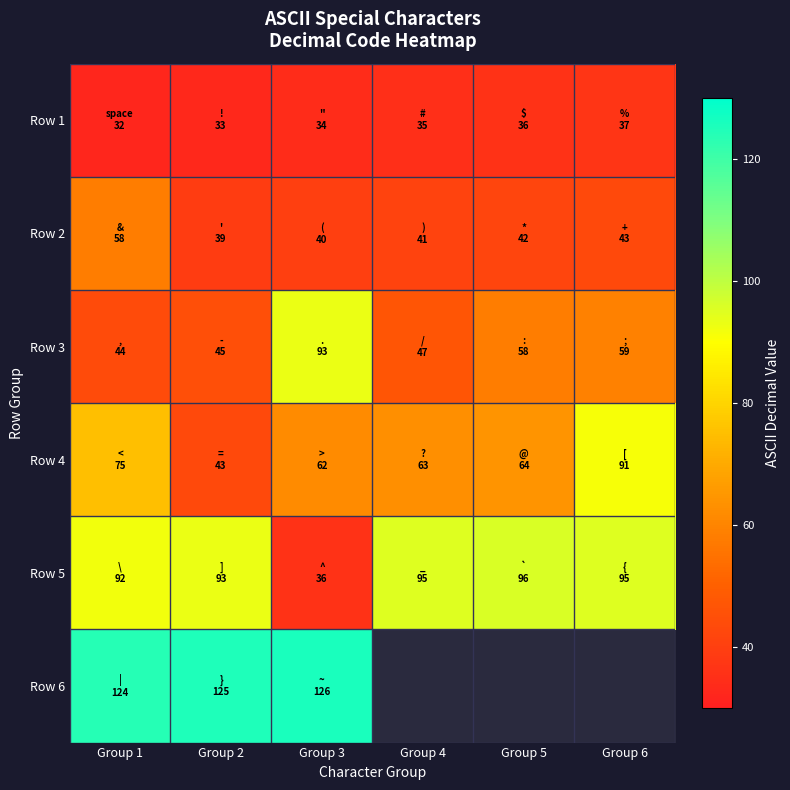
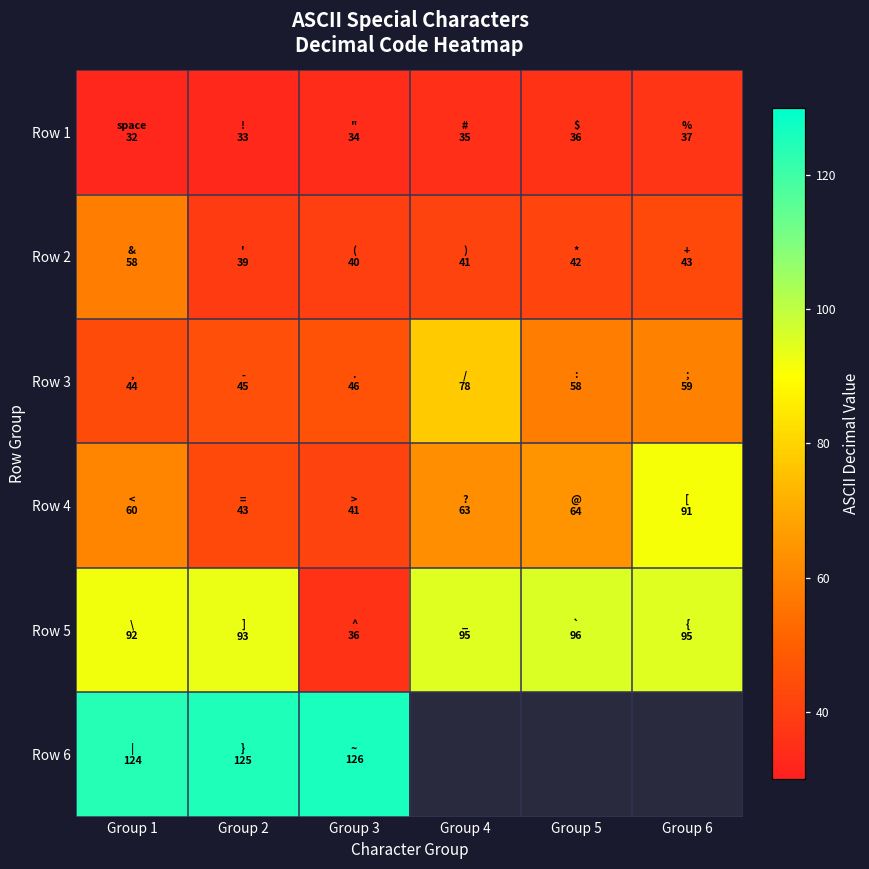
Row 3, Group 3: 93 -> 46
Row 3, Group 4: 47 -> 78
Row 4, Group 1: 75 -> 60
Row 4, Group 3: 62 -> 41
